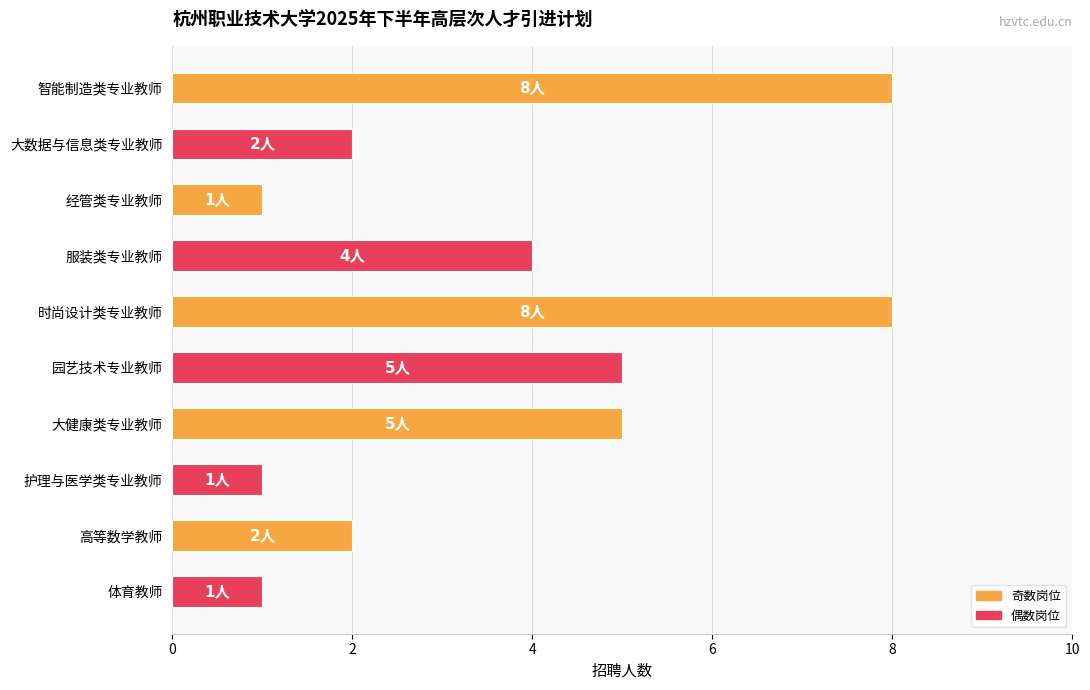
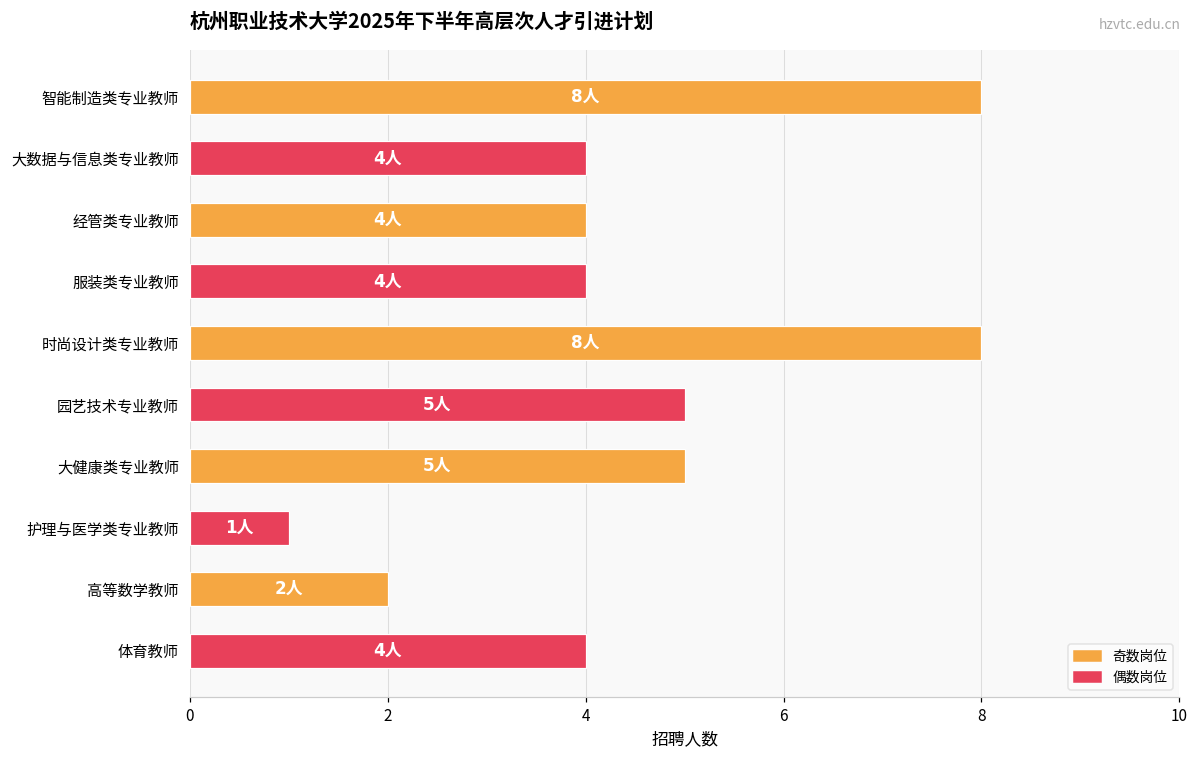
大数据与信息类专业教师: 2人 -> 4人
经管类专业教师: 1人 -> 4人
体育教师: 1人 -> 4人
